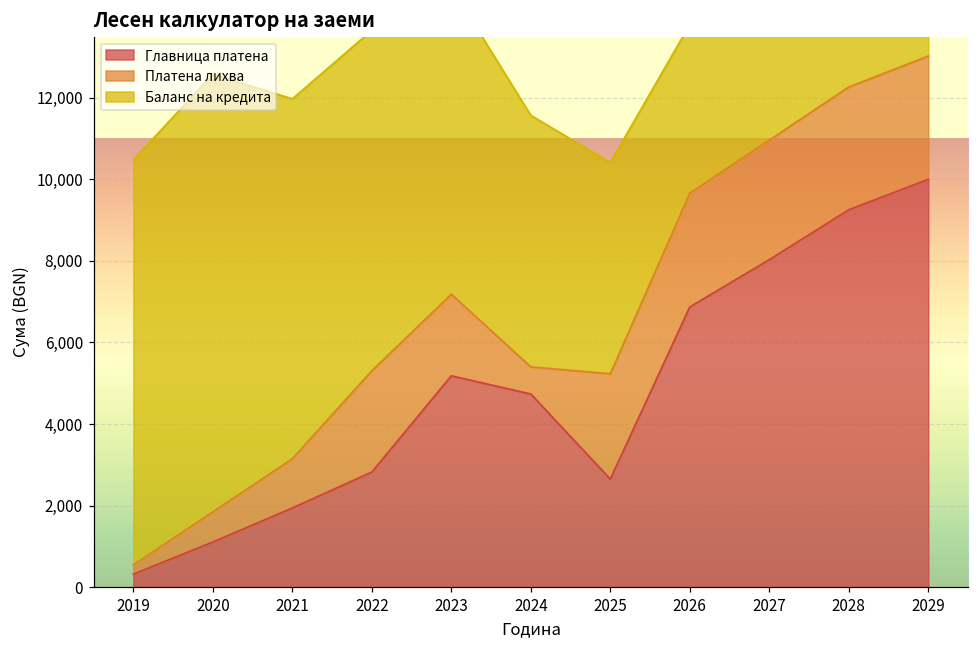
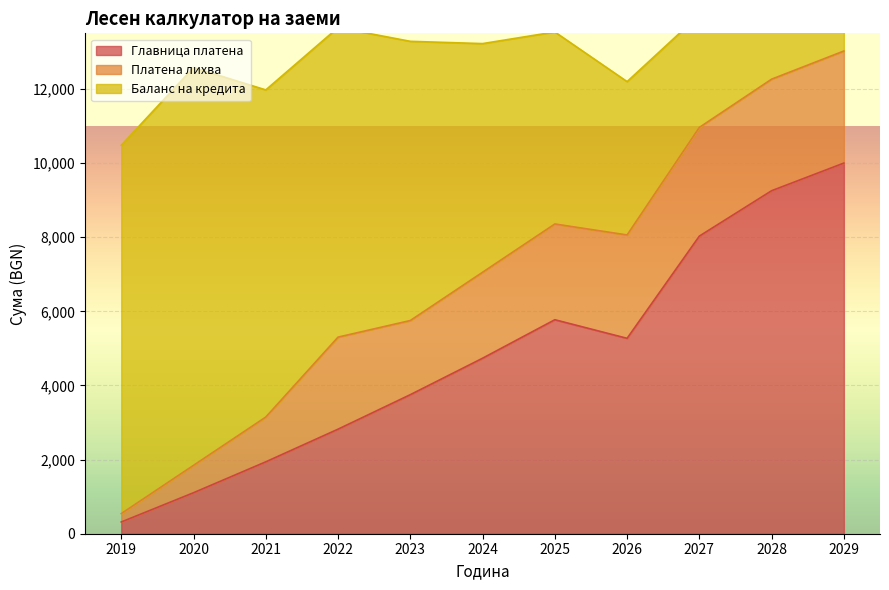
Главница платена, 2023: 5,200 -> 3,800
Платена лихва, 2024: 700 -> 2,300
Главница платена, 2025: 2,600 -> 5,800
Главница платена, 2026: 6,900 -> 5,300
